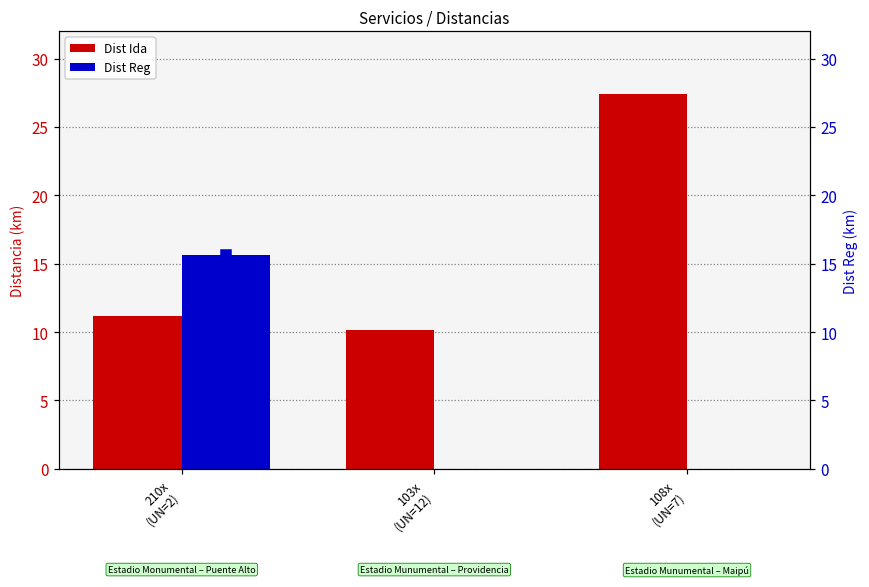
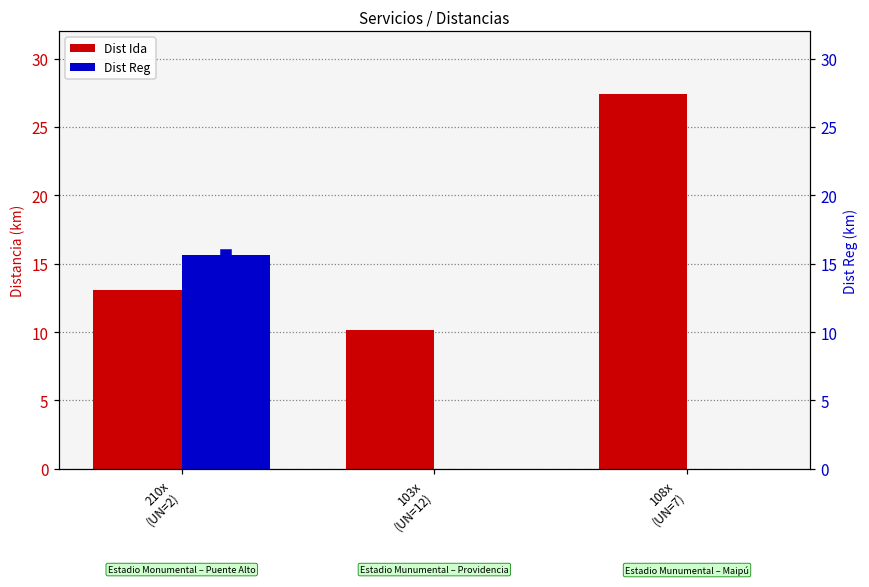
Dist Ida, 210x (UN=2): 11.2 -> 13.1
